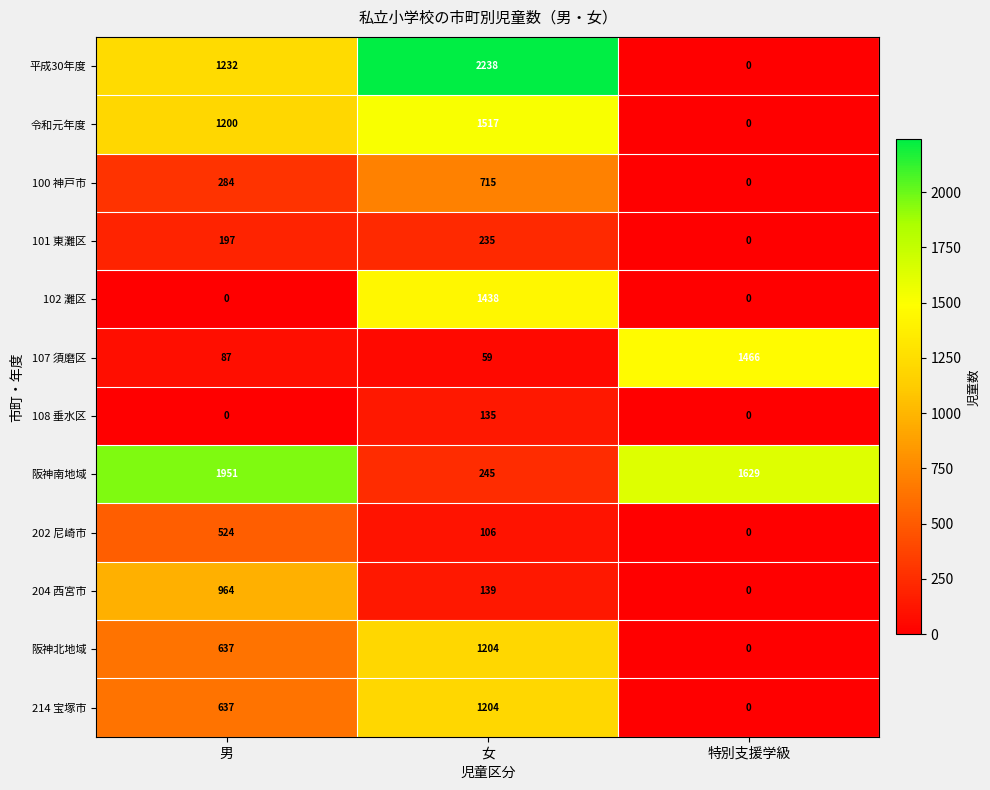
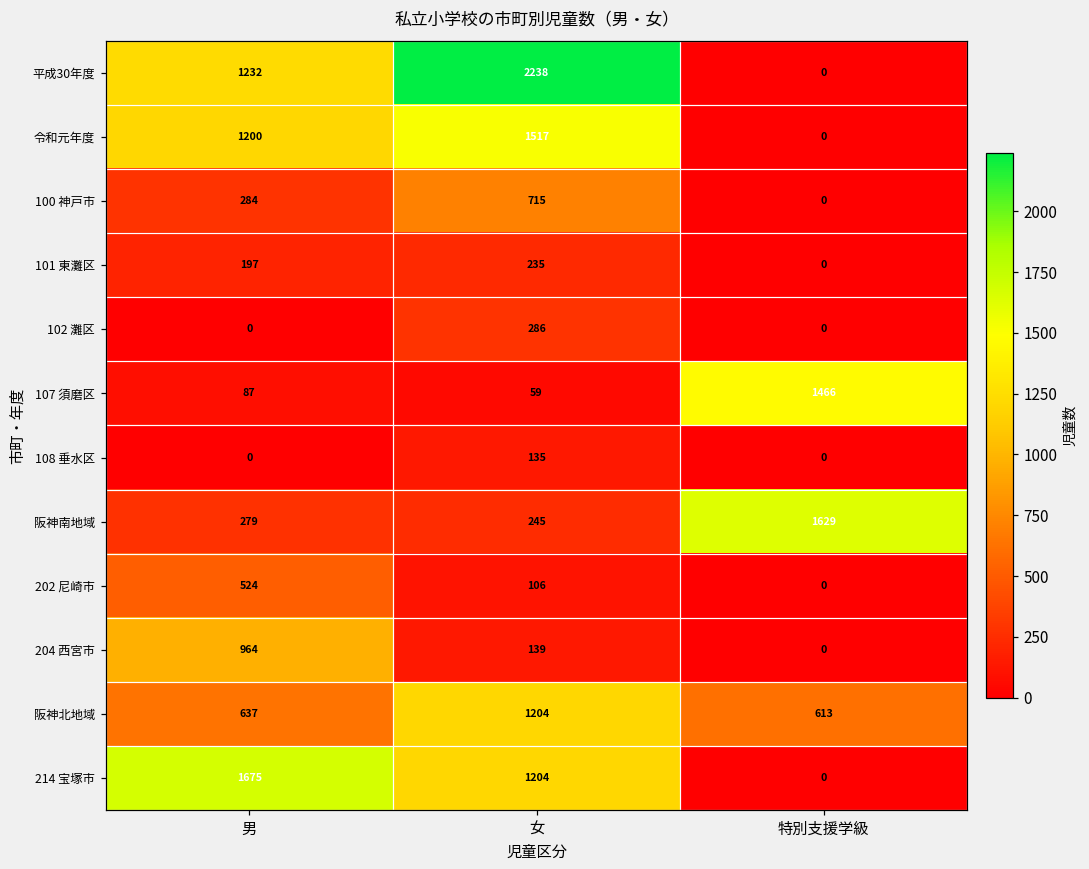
102 灘区, 女: 1438 -> 286
阪神南地域, 男: 1951 -> 279
阪神北地域, 特別支援学級: 0 -> 613
214 宝塚市, 男: 637 -> 1675
